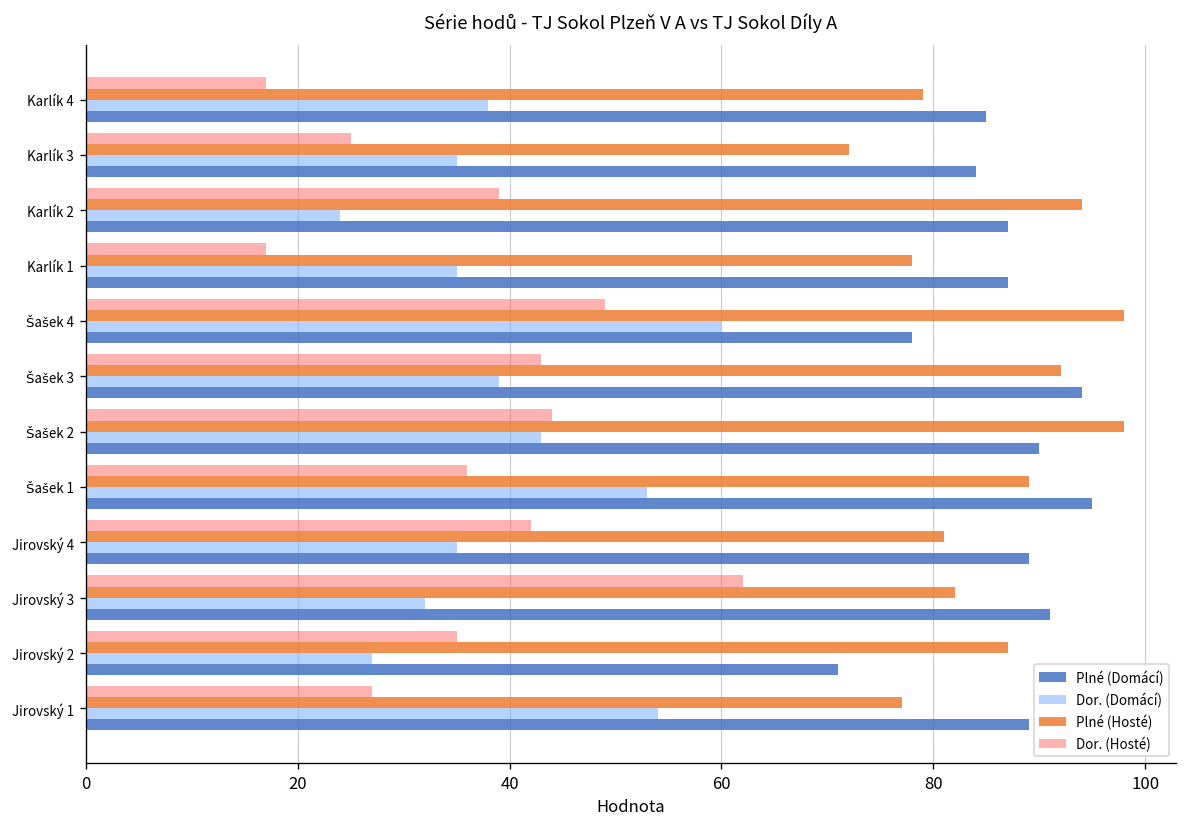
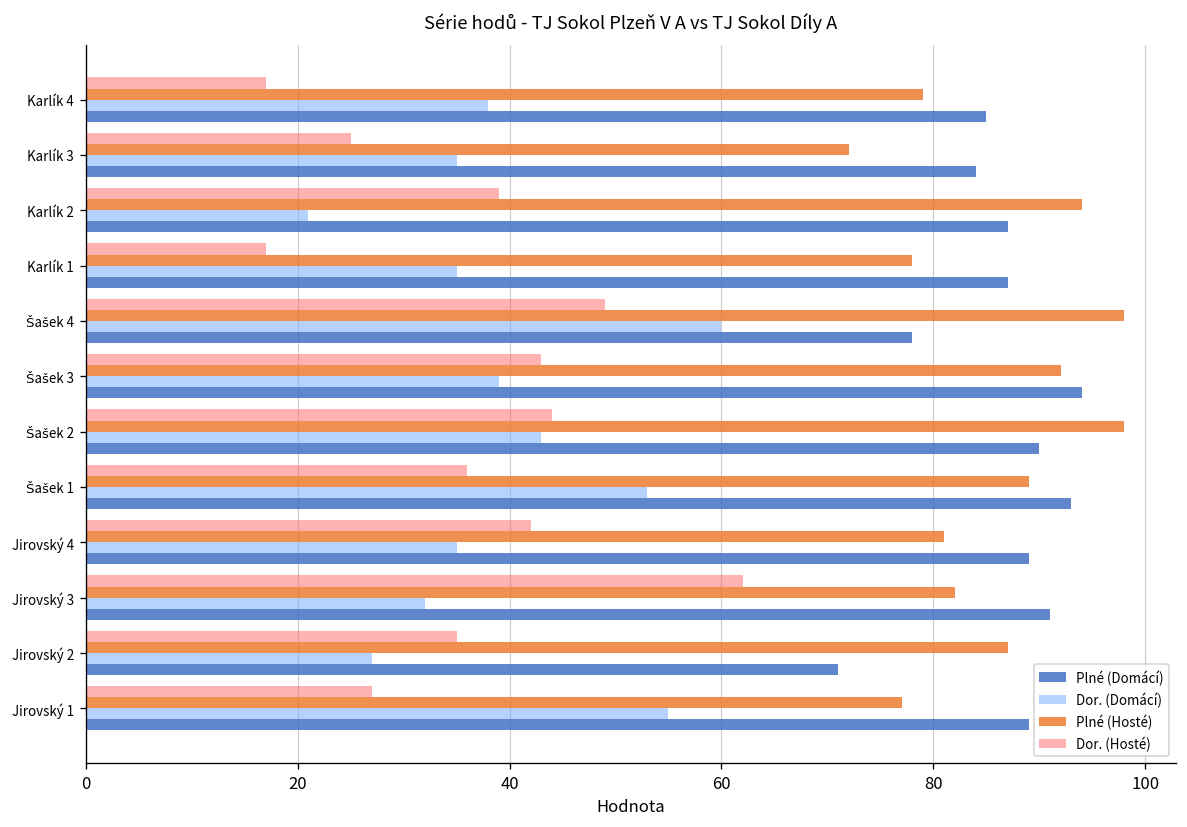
Dor. (Domácí), Karlík 2: 24 -> 21
Plné (Domácí), Šašek 1: 95 -> 93
Dor. (Domácí), Jirovský 1: 54 -> 55
